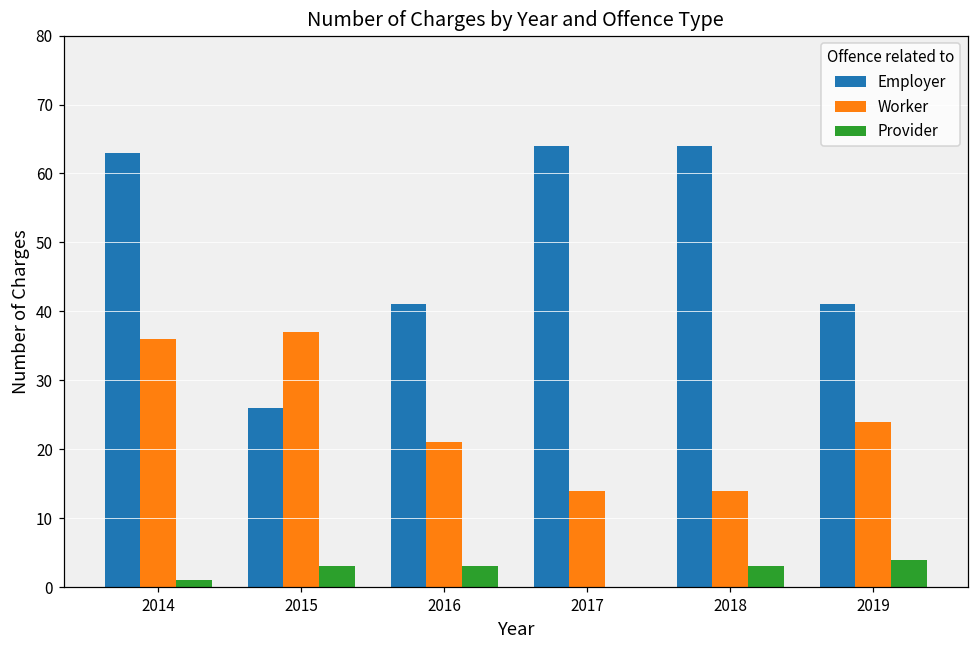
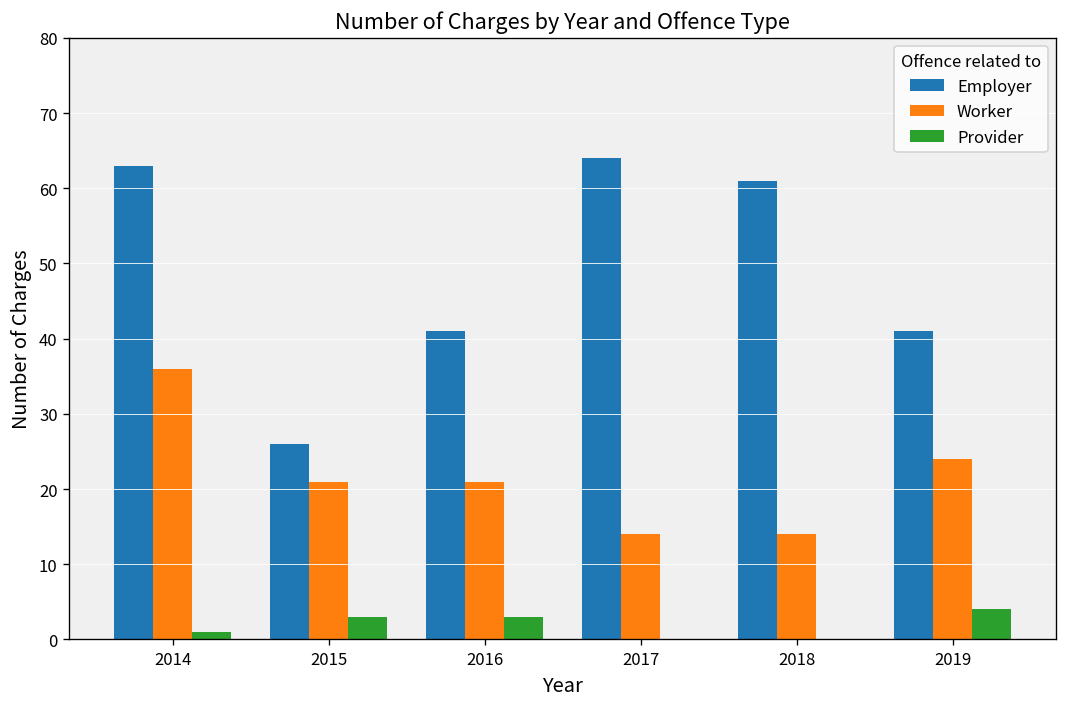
Worker, 2015: 37 -> 21
Employer, 2018: 64 -> 61
Provider, 2018: 3 -> 0
